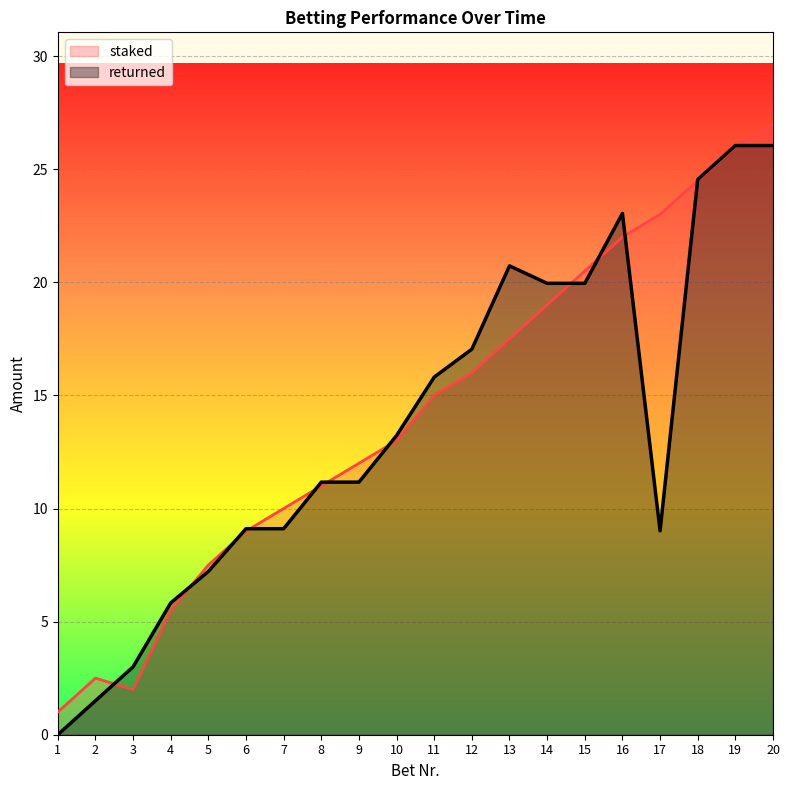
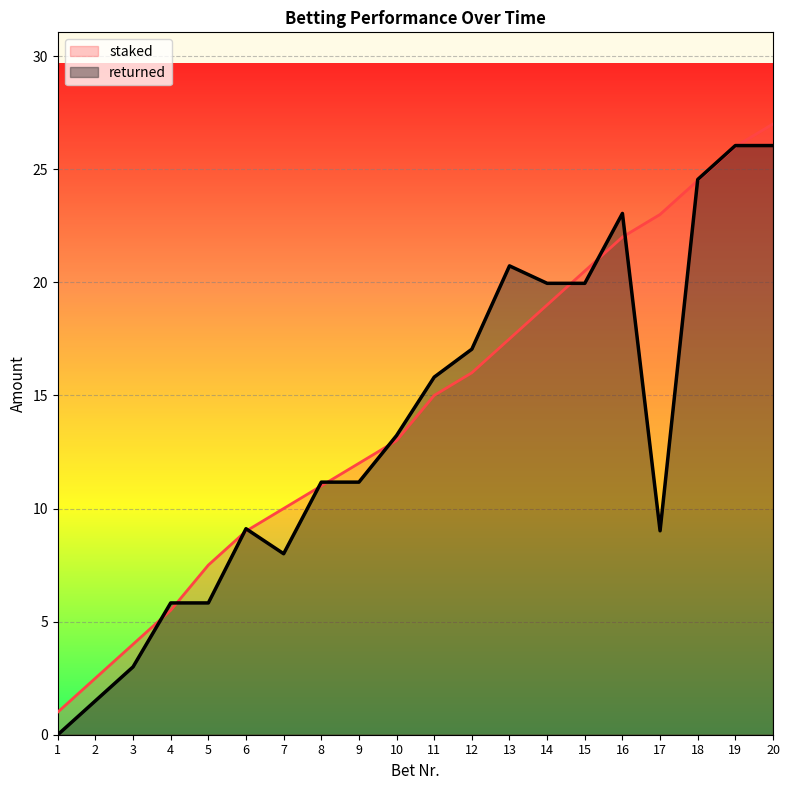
staked, 3: 2 -> 4
returned, 5: 7.2 -> 5.8
returned, 7: 9.1 -> 8.0
